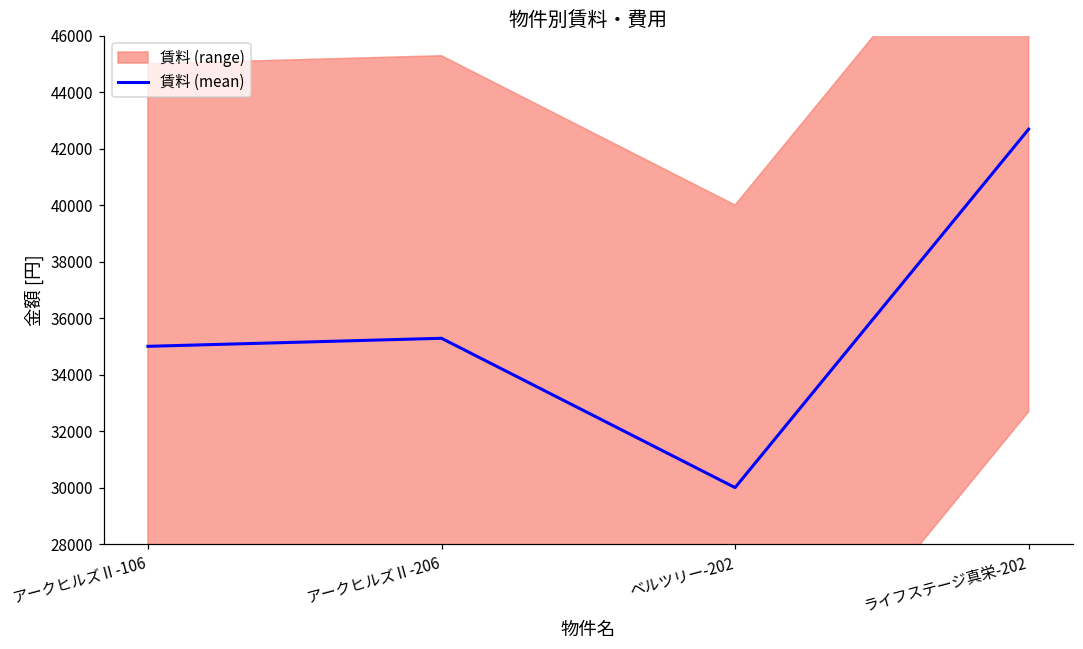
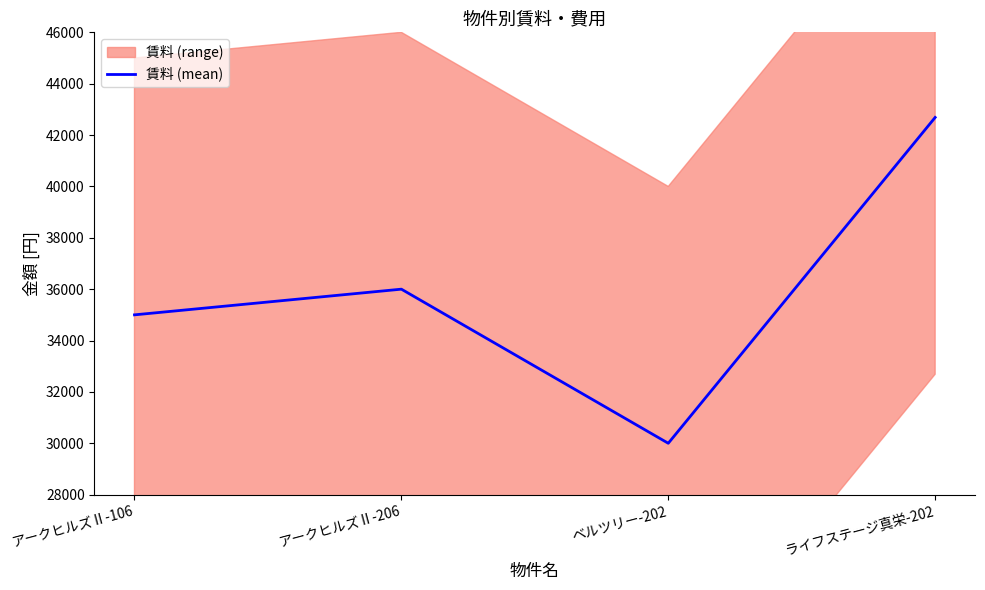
賃料 (mean), アークヒルズⅡ-206: 35300 -> 36000
